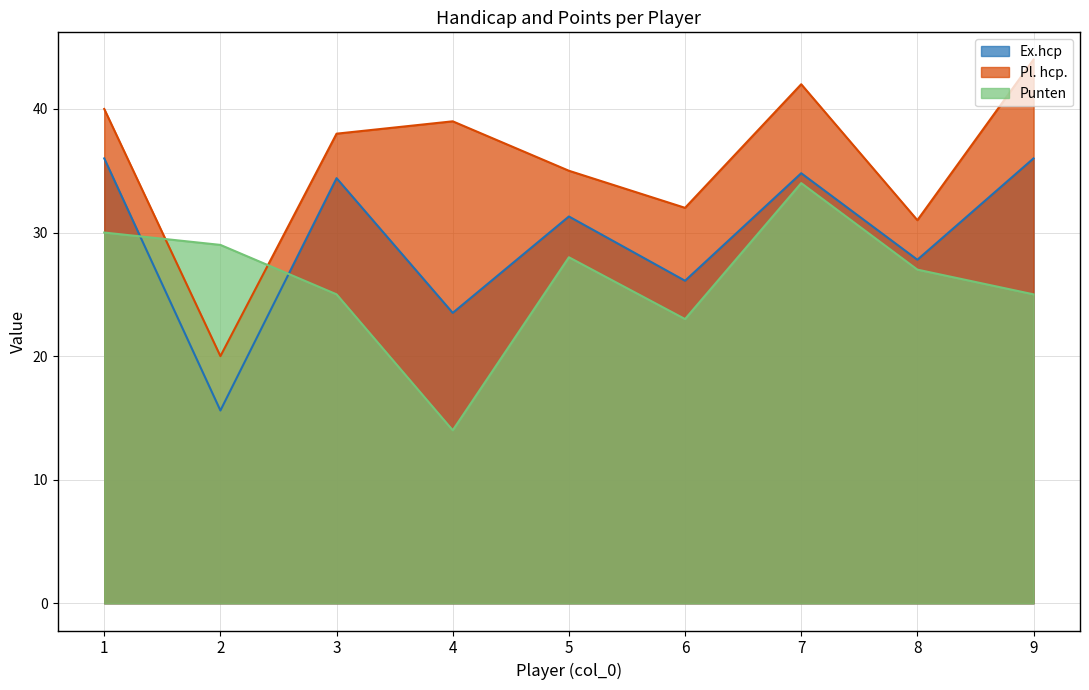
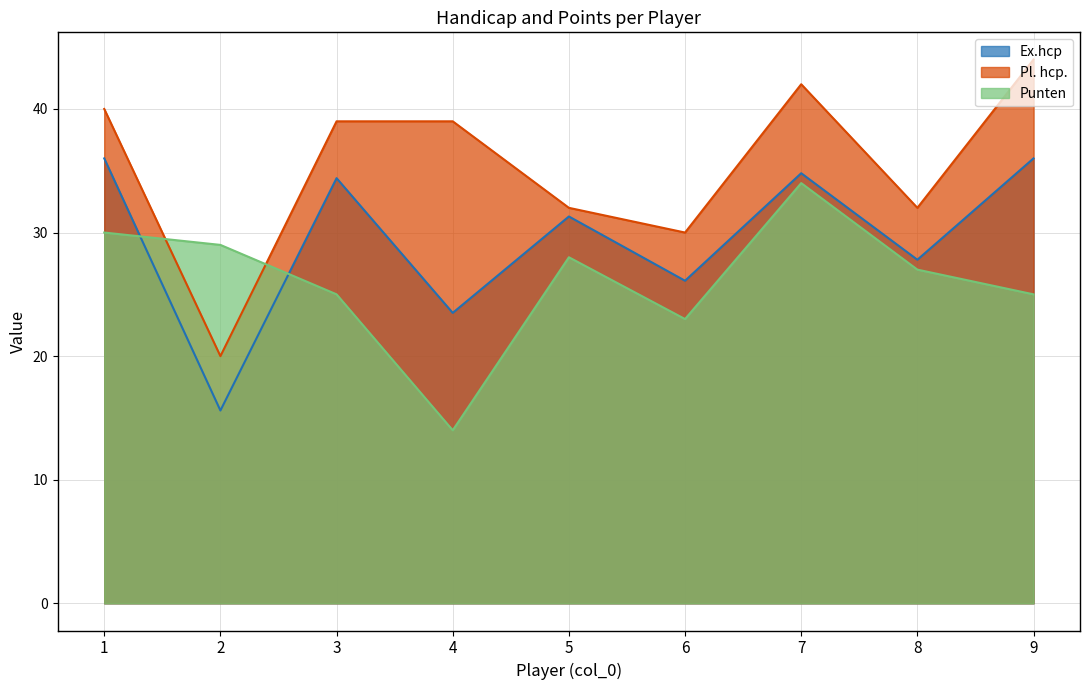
Pl. hcp., 3: 38 -> 39
Pl. hcp., 5: 35 -> 32
Pl. hcp., 6: 32 -> 30
Pl. hcp., 8: 31 -> 32
